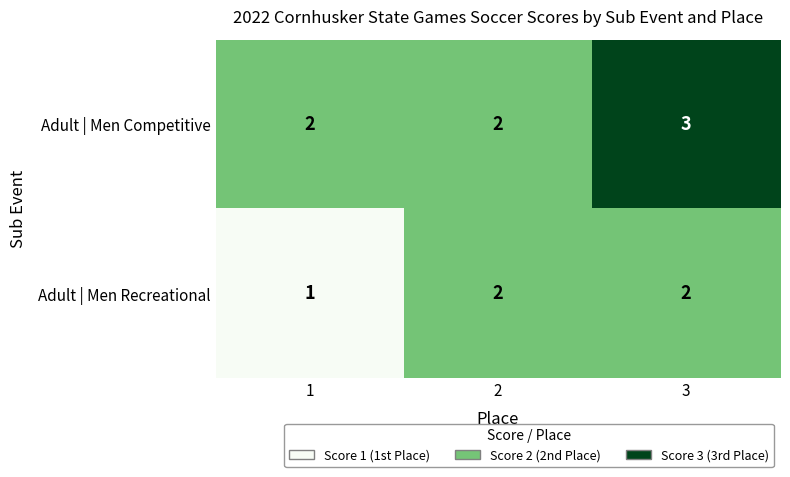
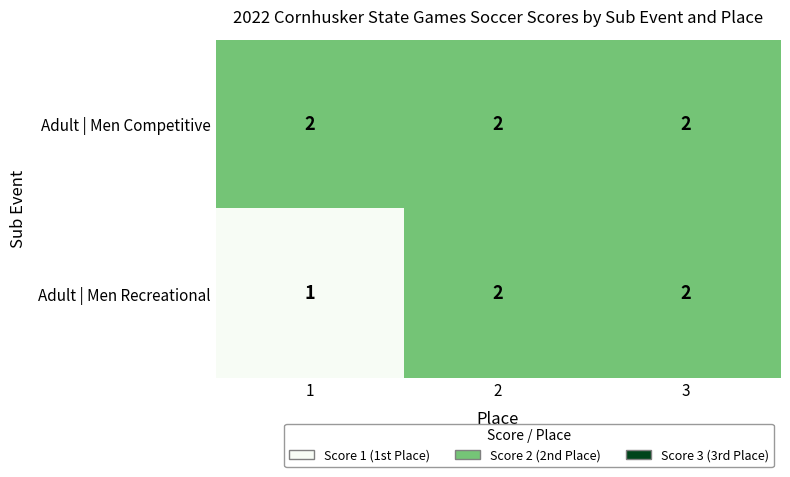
Adult | Men Competitive, 3: 3 -> 2
